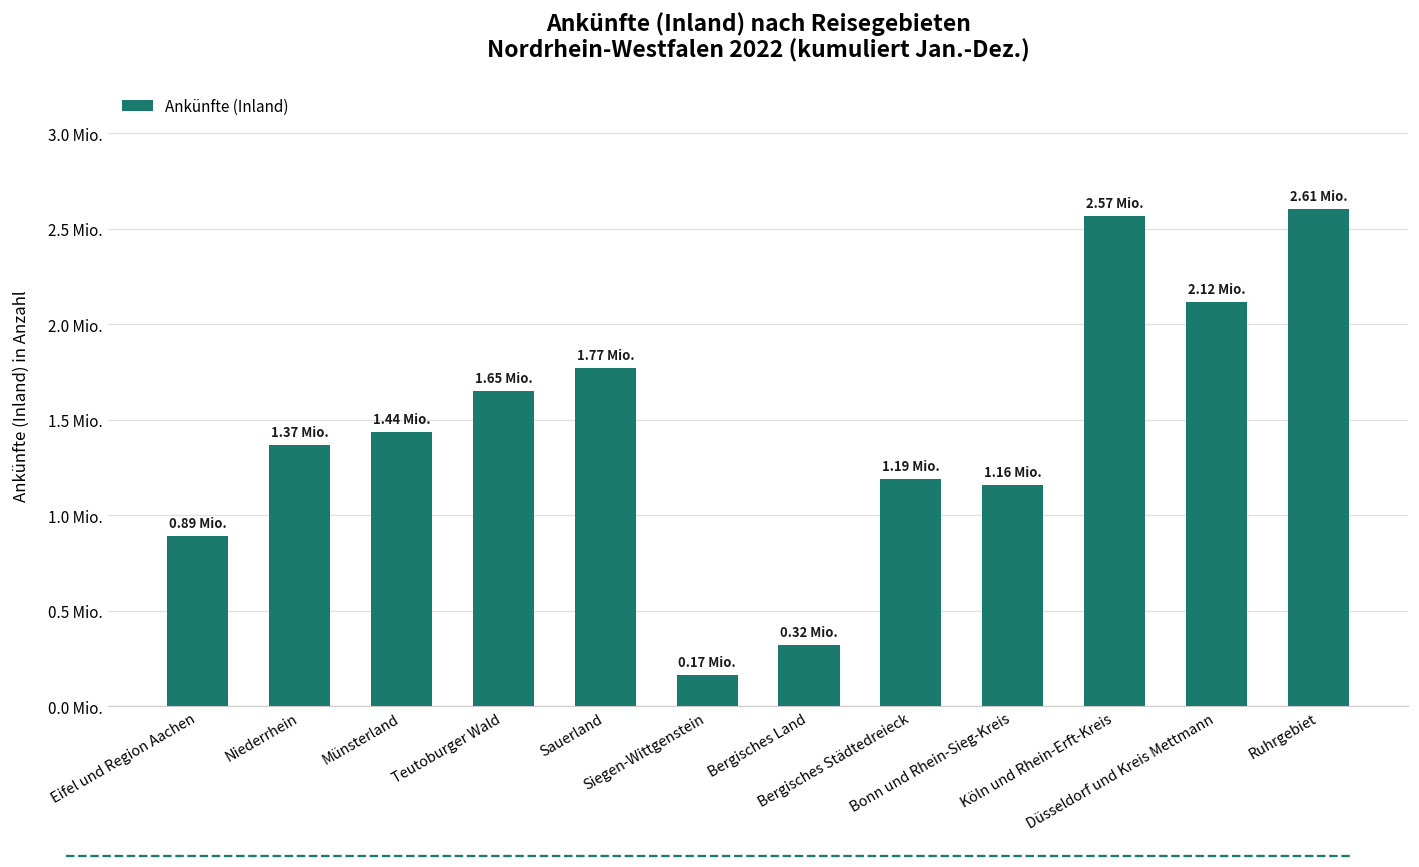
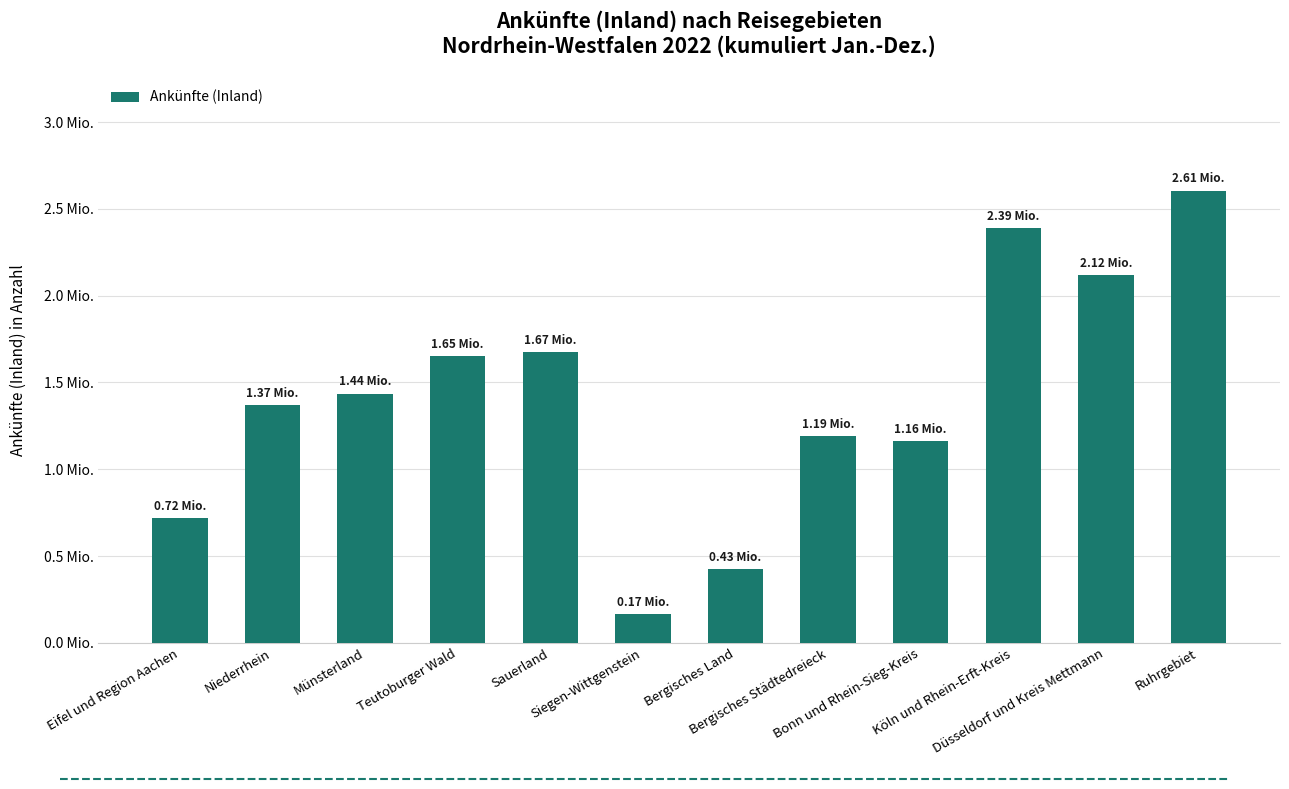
Eifel und Region Aachen: 0.89 -> 0.72
Sauerland: 1.77 -> 1.67
Bergisches Land: 0.32 -> 0.43
Köln und Rhein-Erft-Kreis: 2.57 -> 2.39
